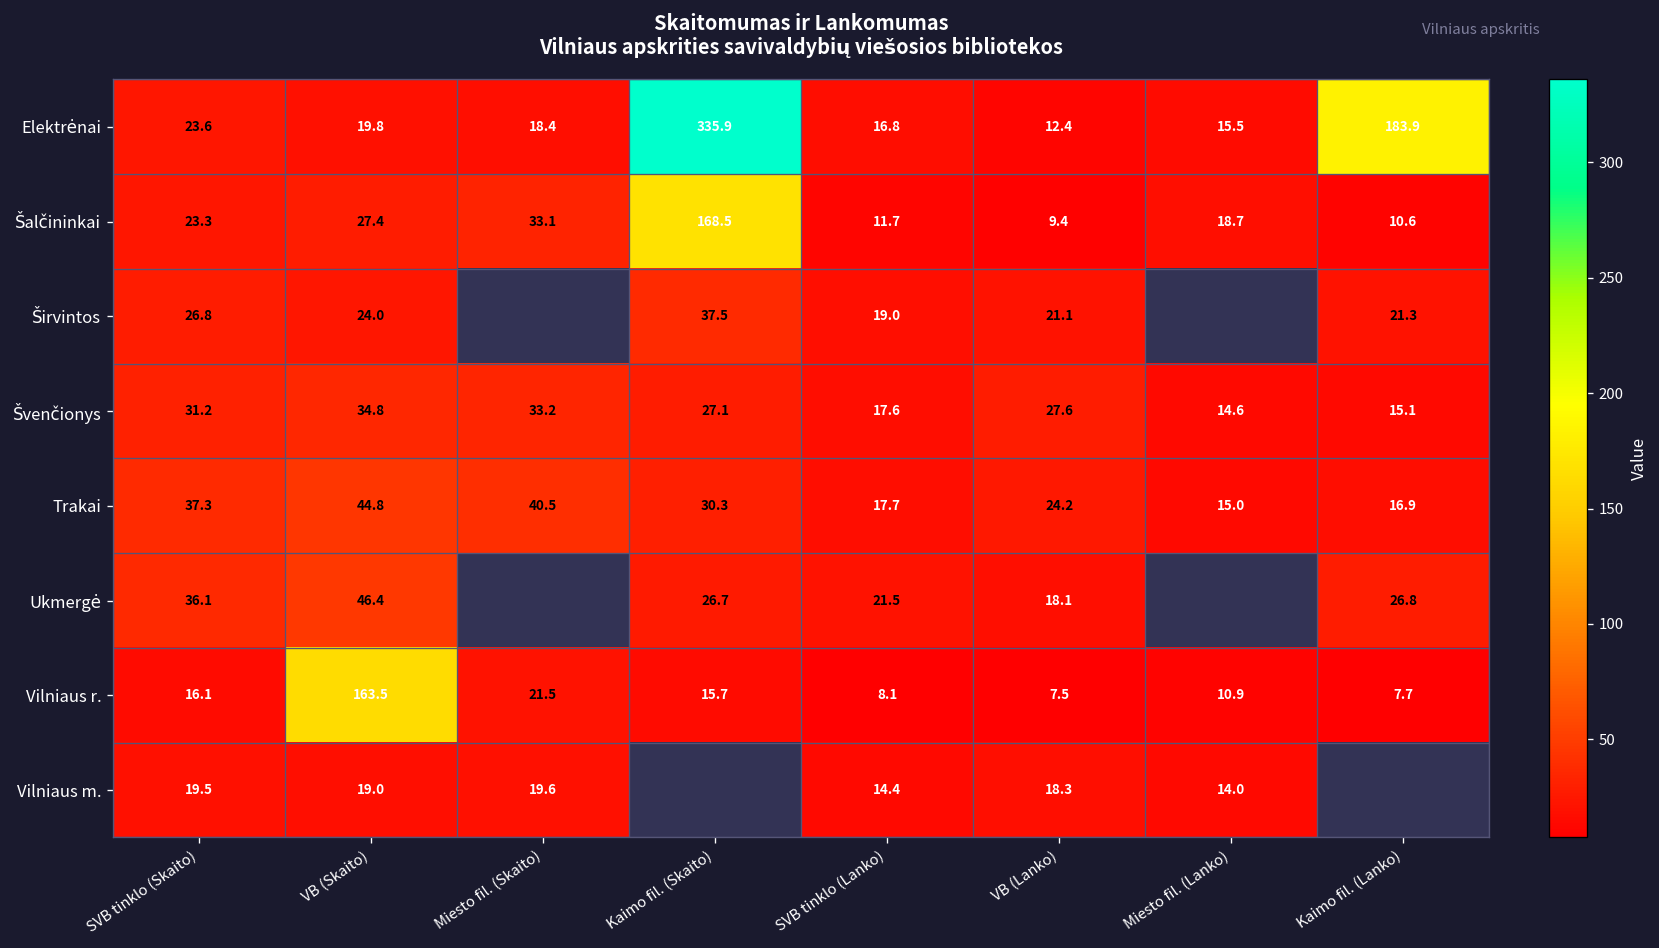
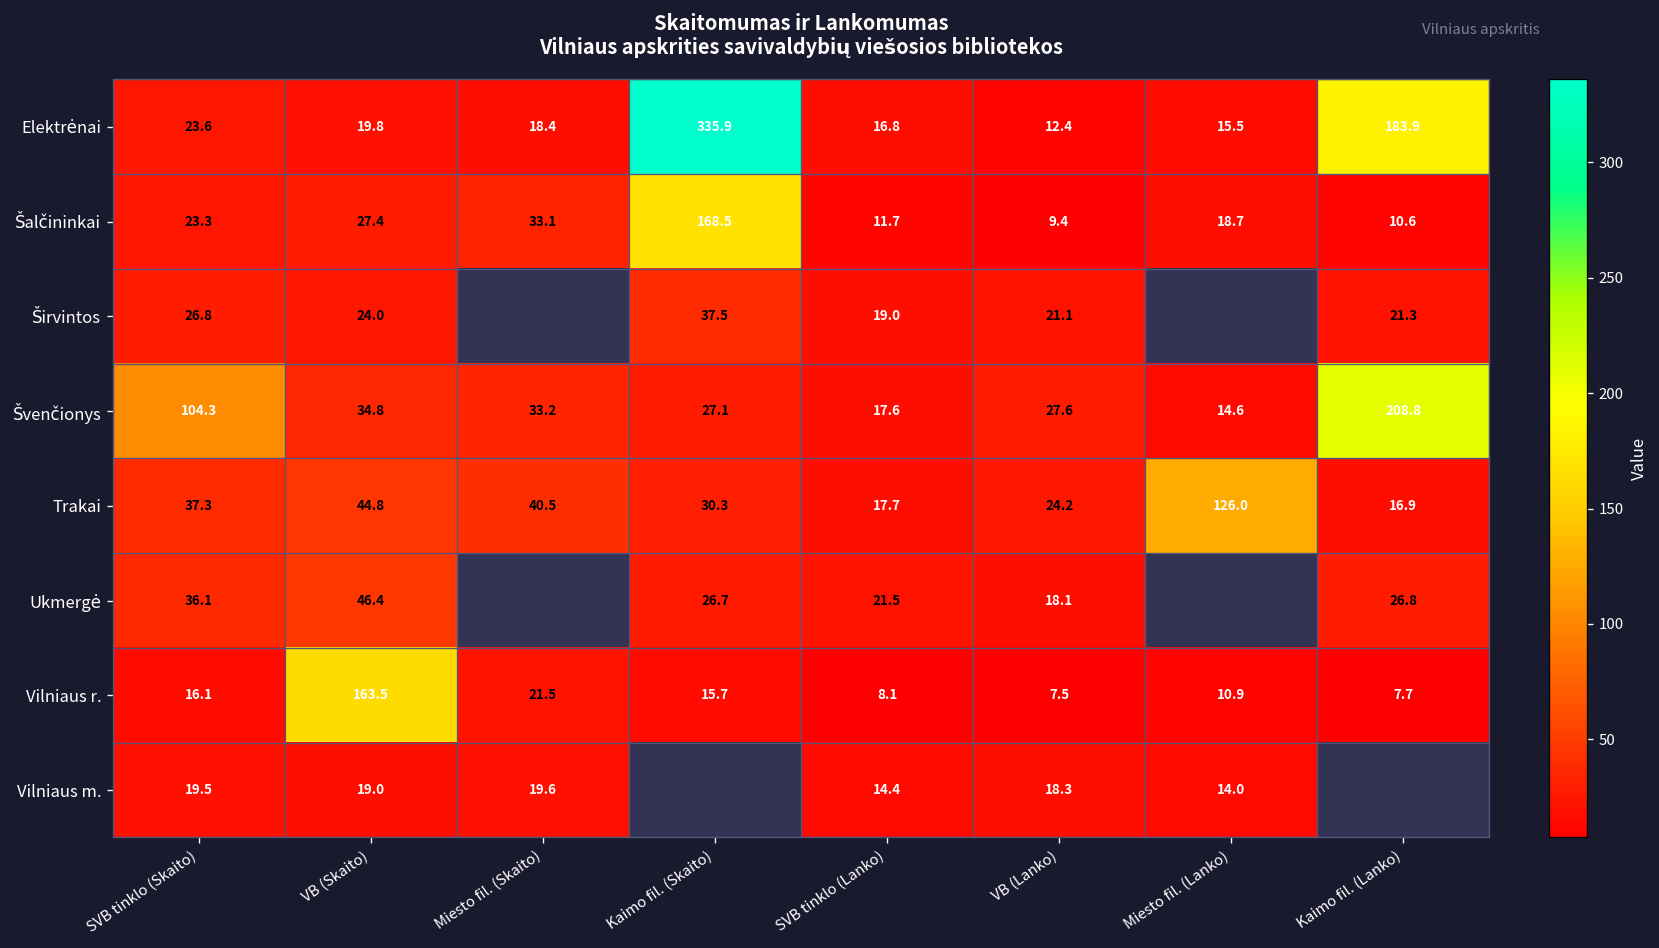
Švenčionys, SVB tinklo (Skaito): 31.2 -> 104.3
Švenčionys, Kaimo fil. (Lanko): 15.1 -> 208.8
Trakai, Miesto fil. (Lanko): 15.0 -> 126.0
